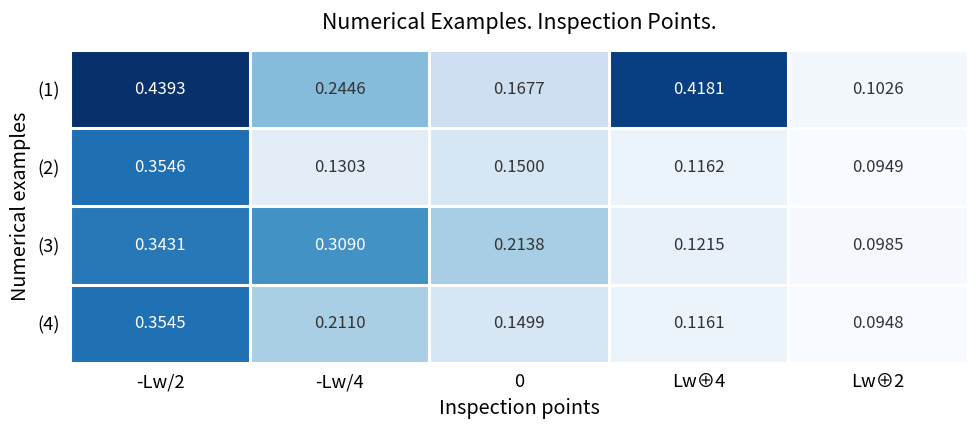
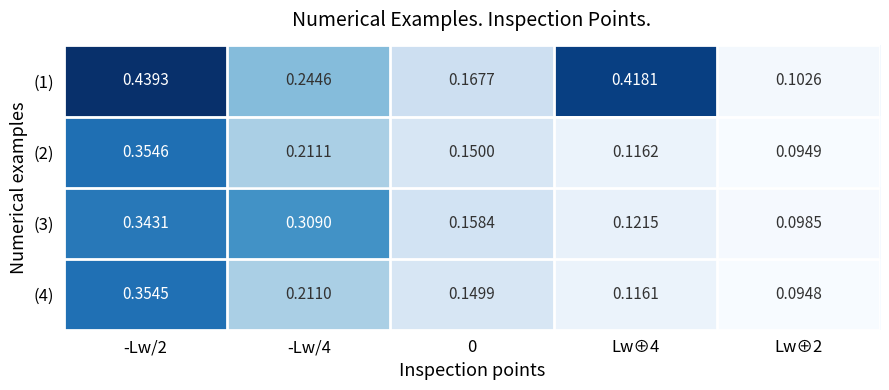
(2), -Lw/4: 0.1303 -> 0.2111
(3), 0: 0.2138 -> 0.1584
